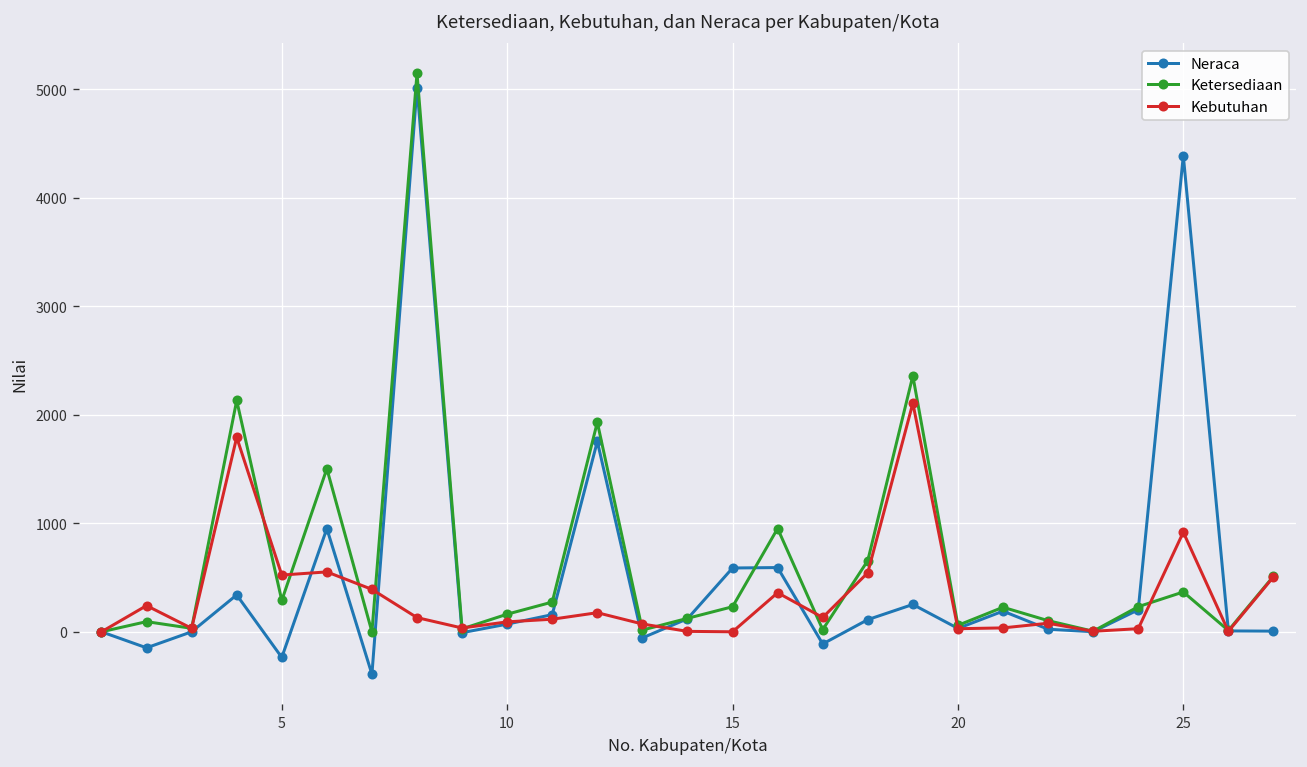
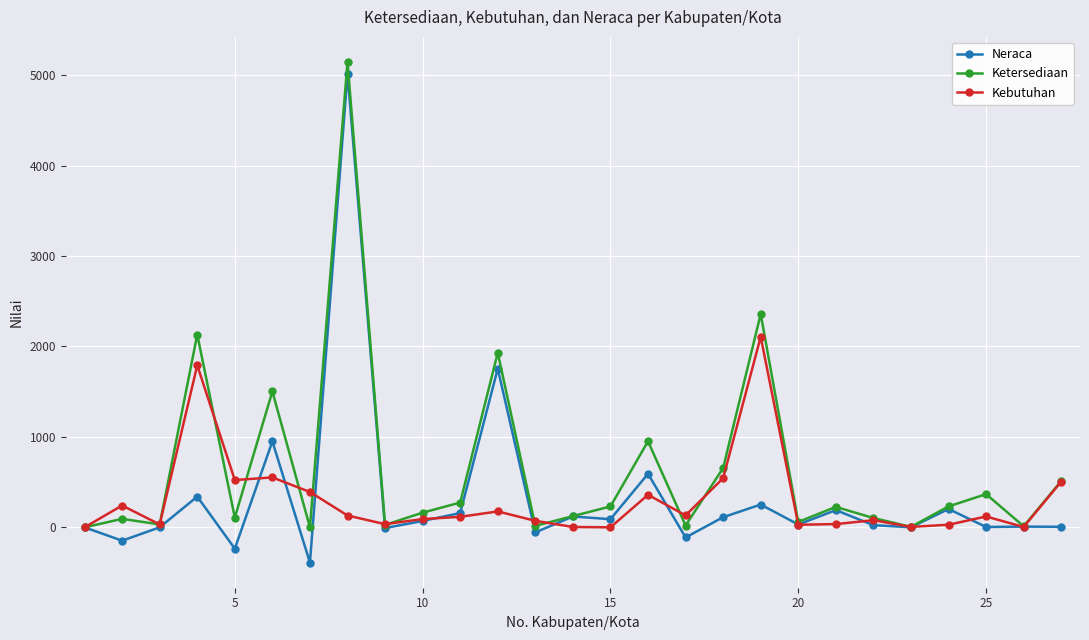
Ketersediaan, 5: 300 -> 100
Neraca, 15: 600 -> 100
Neraca, 25: 4400 -> 0
Kebutuhan, 25: 900 -> 100
